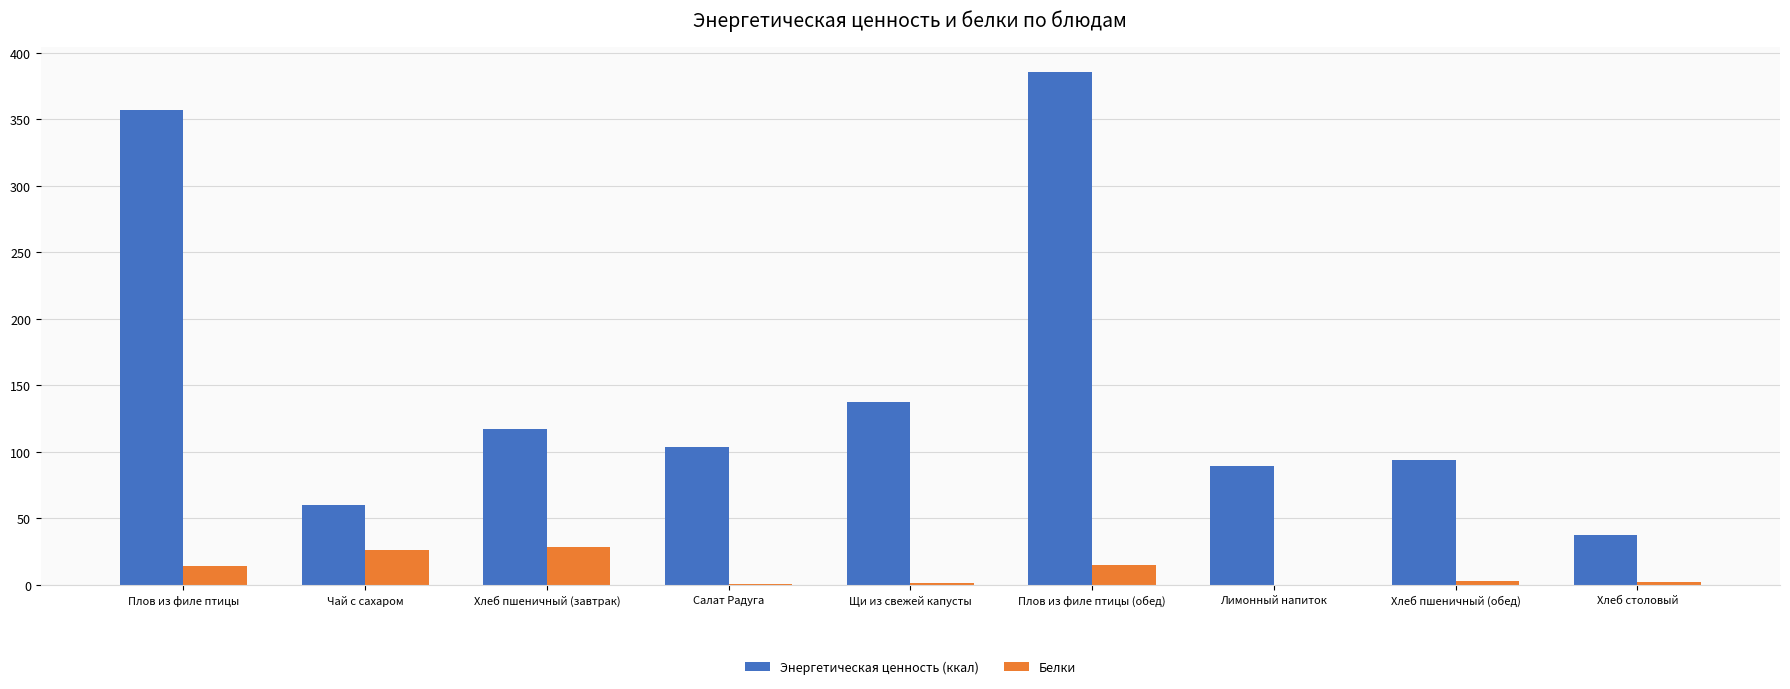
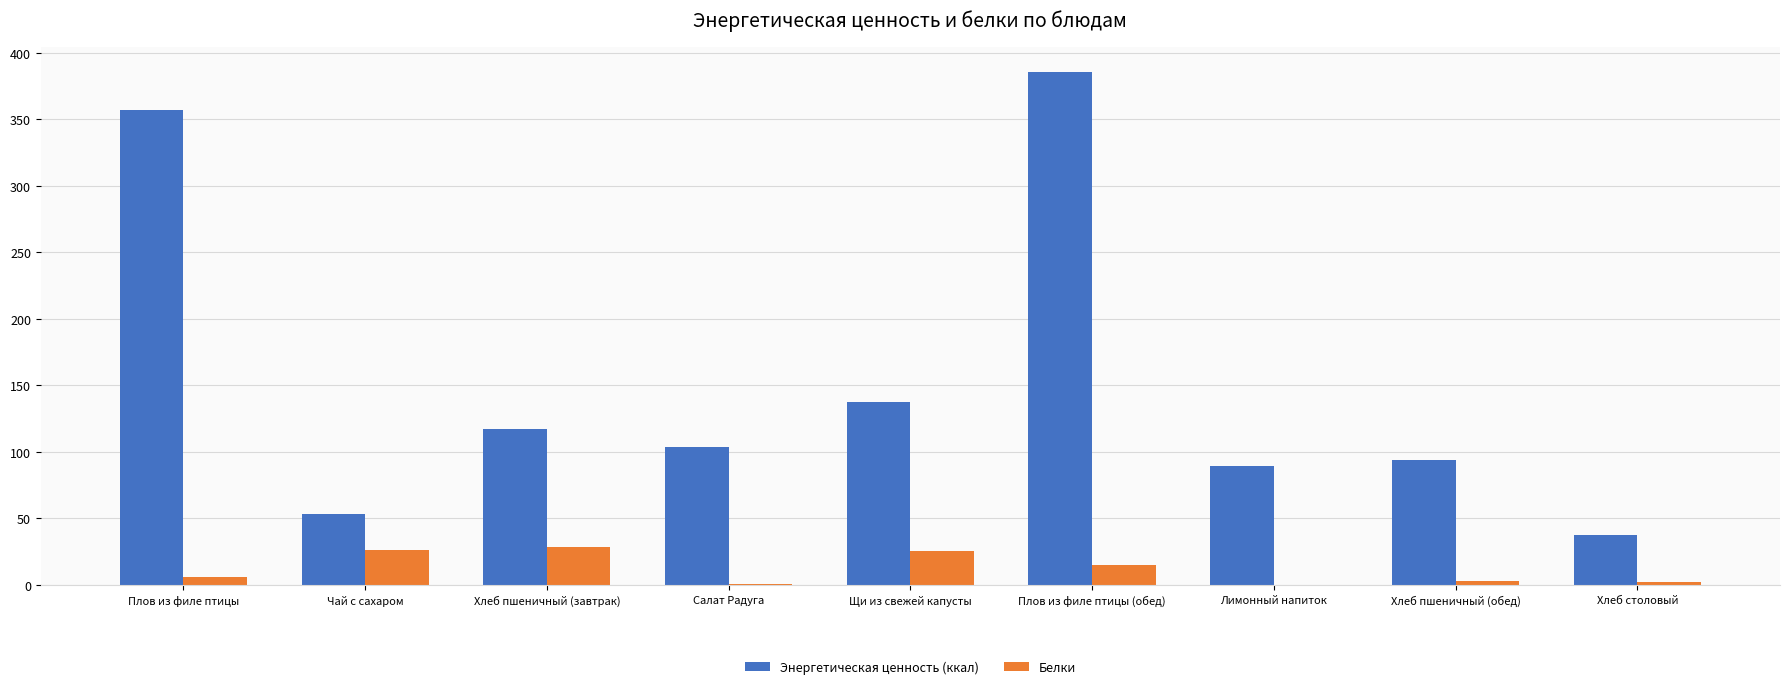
Белки, Плов из филе птицы: 14 -> 6
Энергетическая ценность (ккал), Чай с сахаром: 60 -> 53
Белки, Щи из свежей капусты: 1 -> 25
